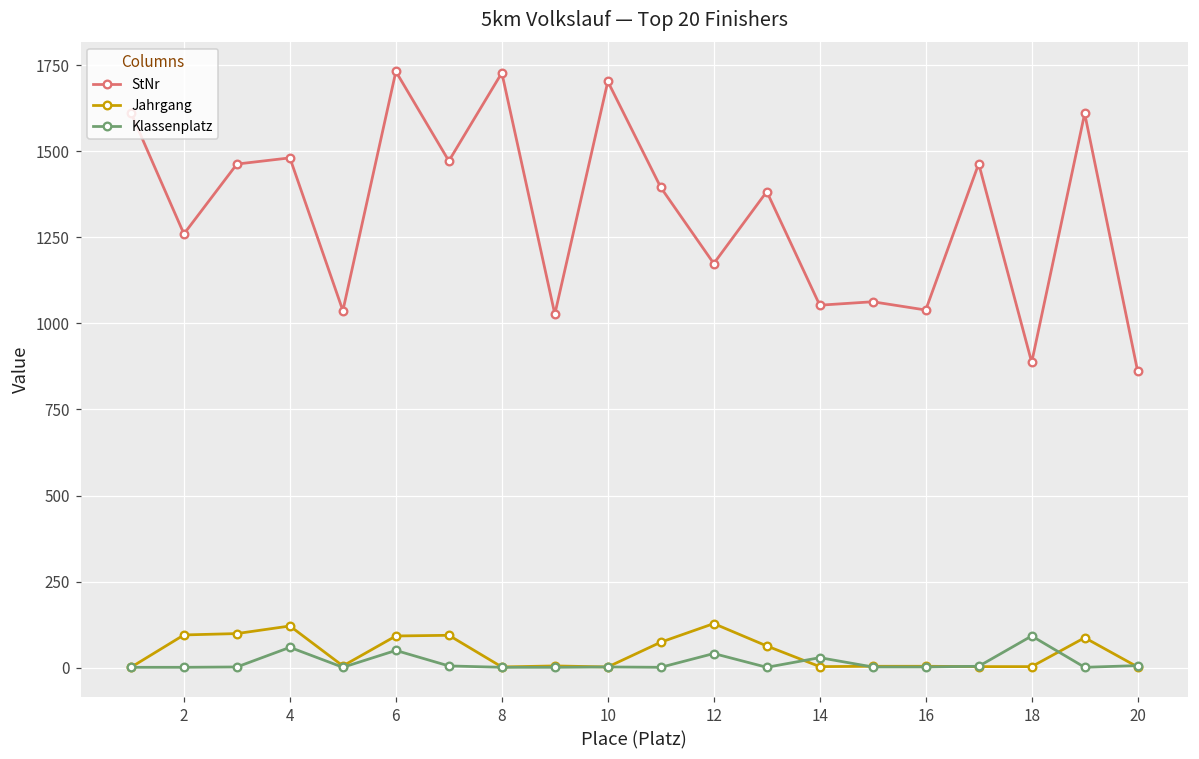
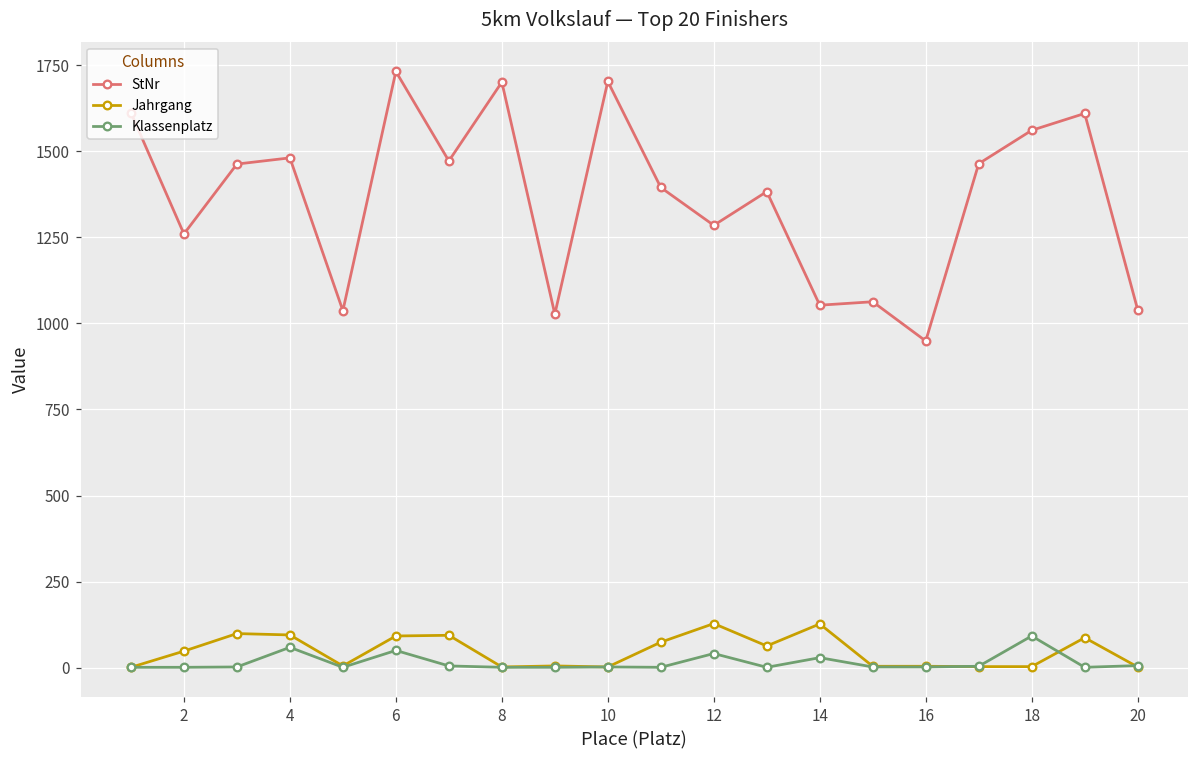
Jahrgang, 2: 100 -> 50
Jahrgang, 4: 120 -> 100
StNr, 8: 1730 -> 1700
StNr, 12: 1170 -> 1290
Jahrgang, 14: 0 -> 130
StNr, 16: 1040 -> 950
StNr, 18: 890 -> 1560
StNr, 20: 860 -> 1040
